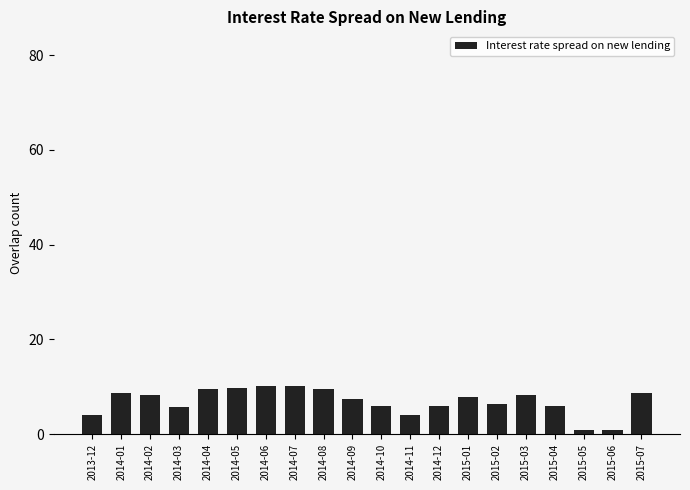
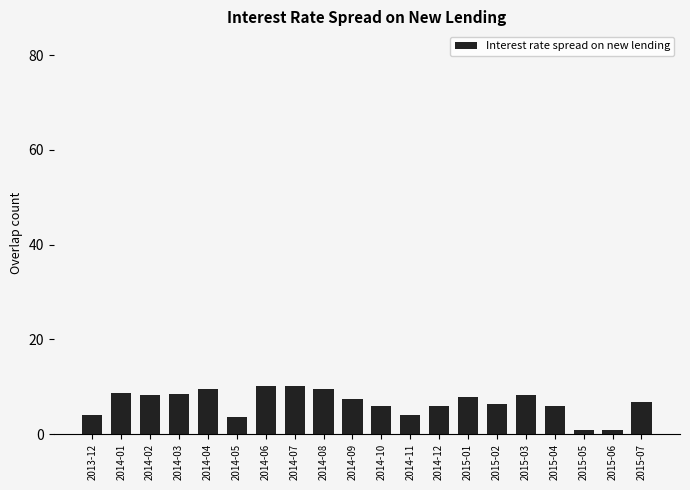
2014-03: 6 -> 8
2014-05: 10 -> 3
2015-07: 9 -> 7
